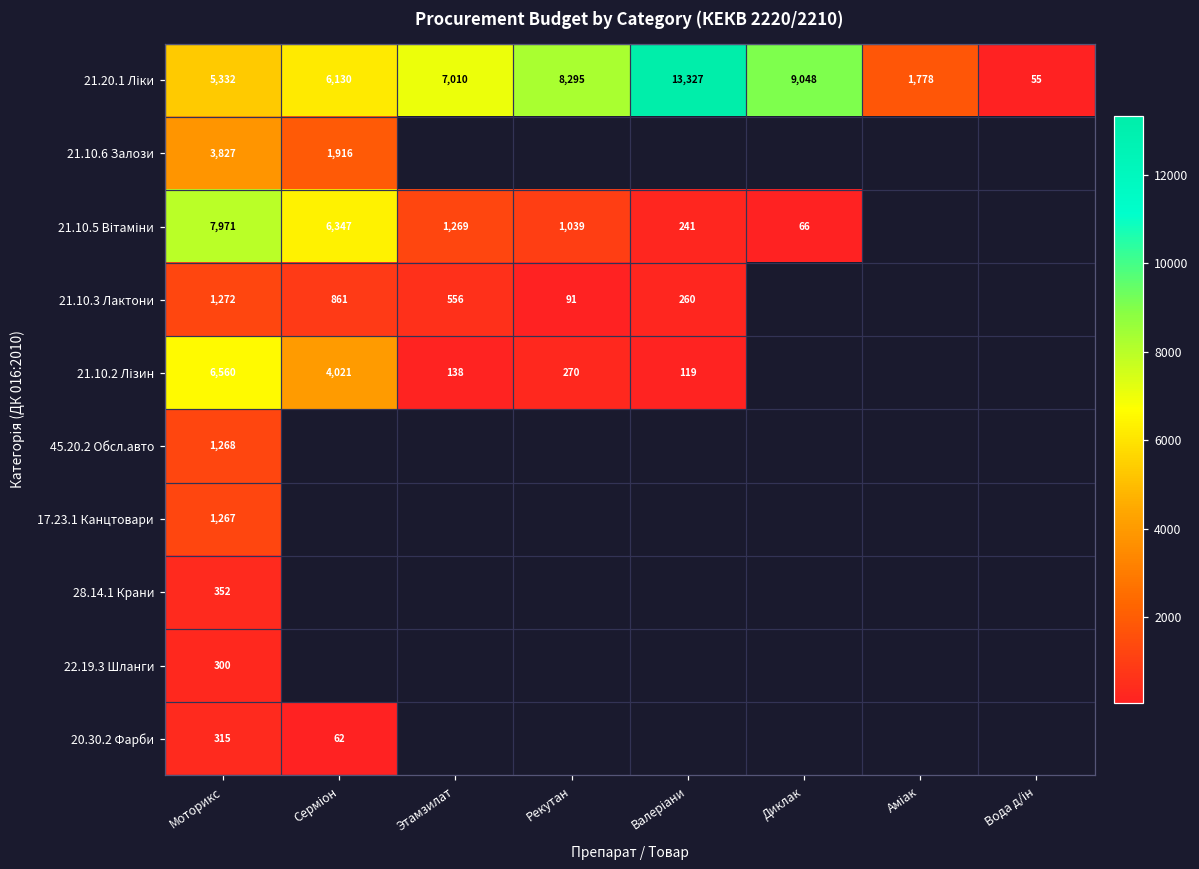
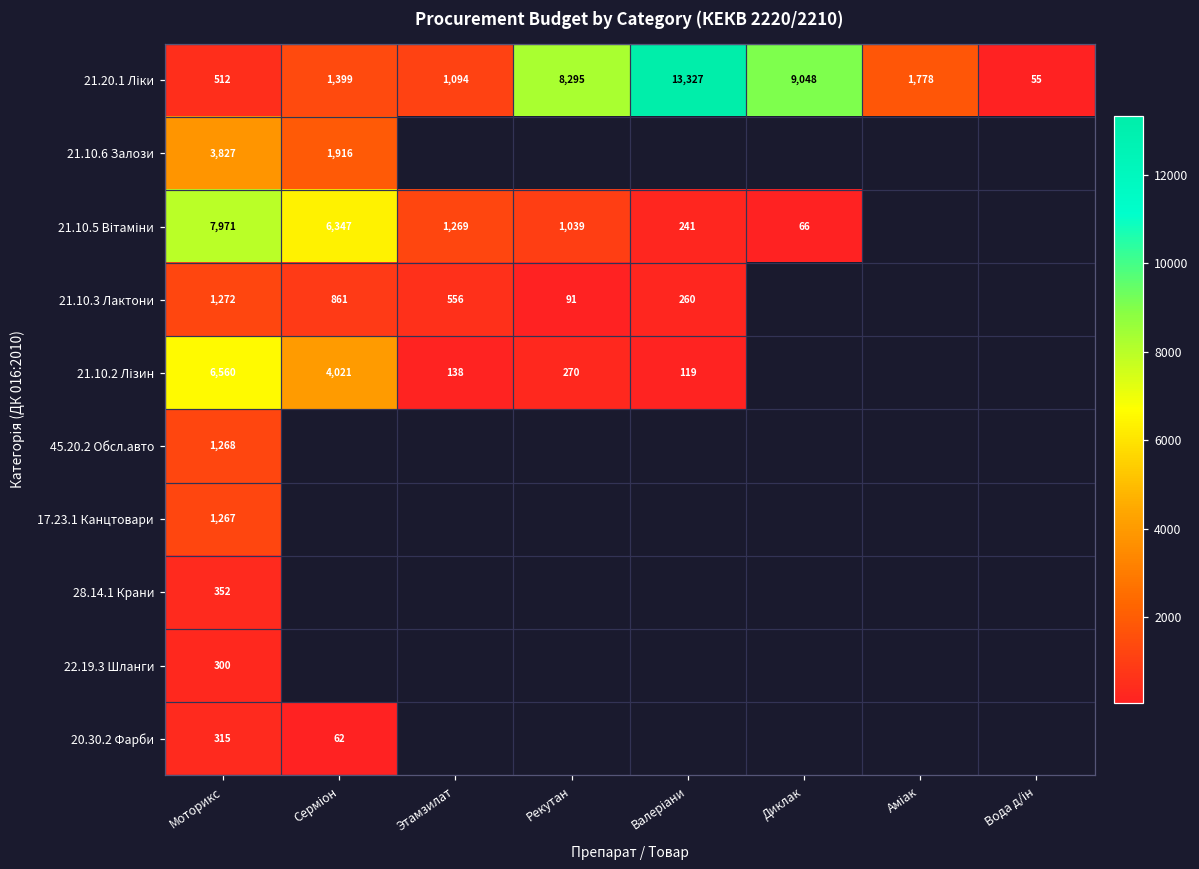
21.20.1 Ліки, Моторикс: 5,332 -> 512
21.20.1 Ліки, Серміон: 6,130 -> 1,399
21.20.1 Ліки, Этамзилат: 7,010 -> 1,094
